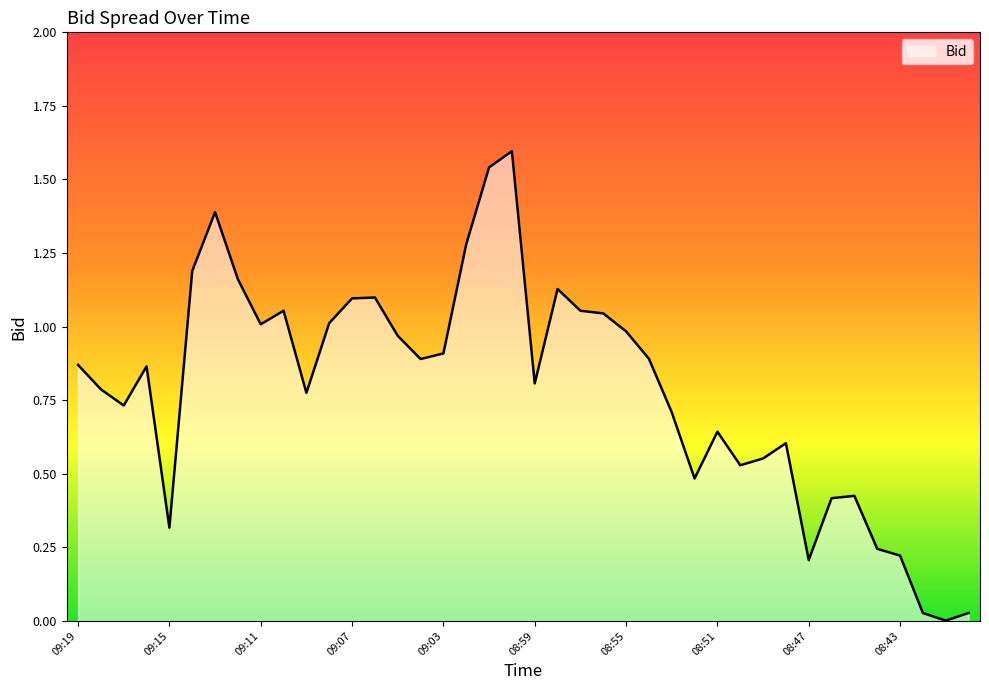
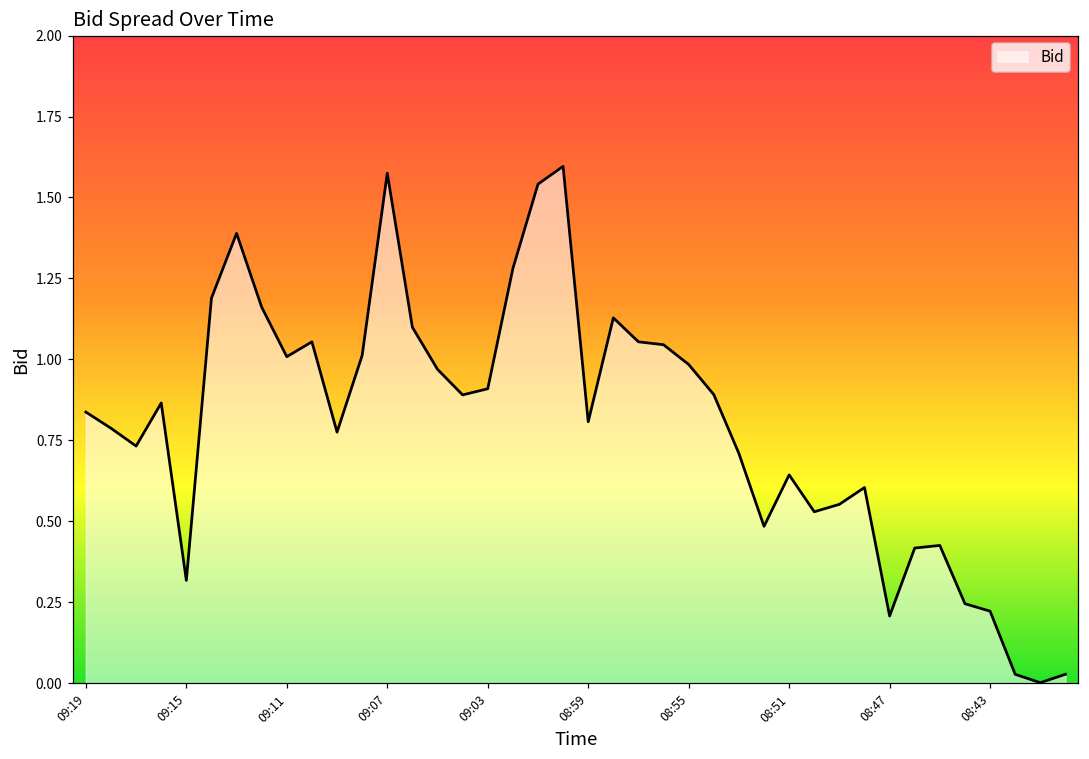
09:19: 0.87 -> 0.84
09:07: 1.10 -> 1.58
